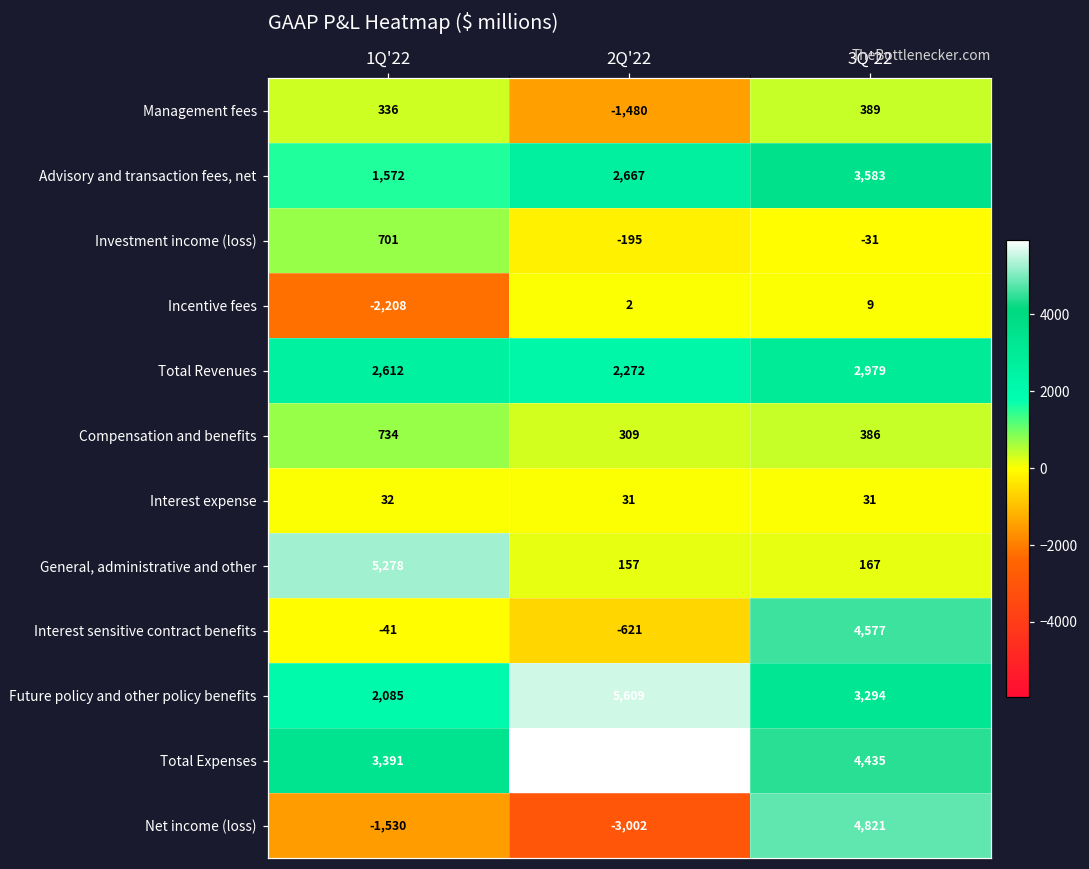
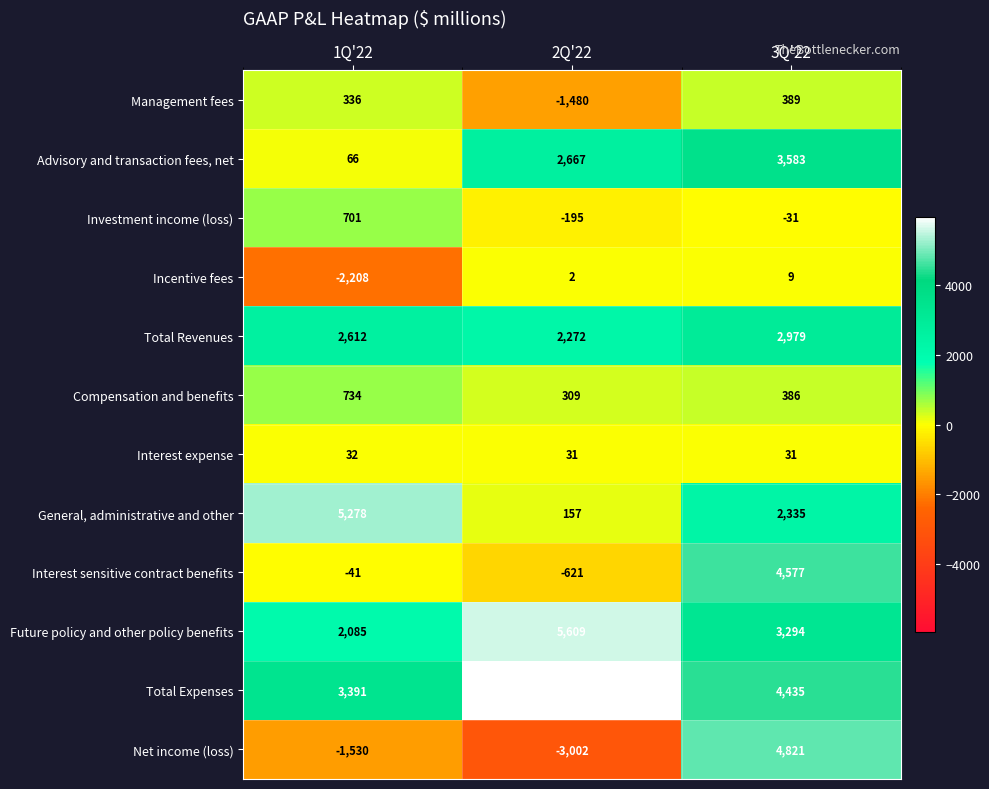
Advisory and transaction fees, net, 1Q'22: 1,572 -> 66
General, administrative and other, 3Q'22: 167 -> 2,335
